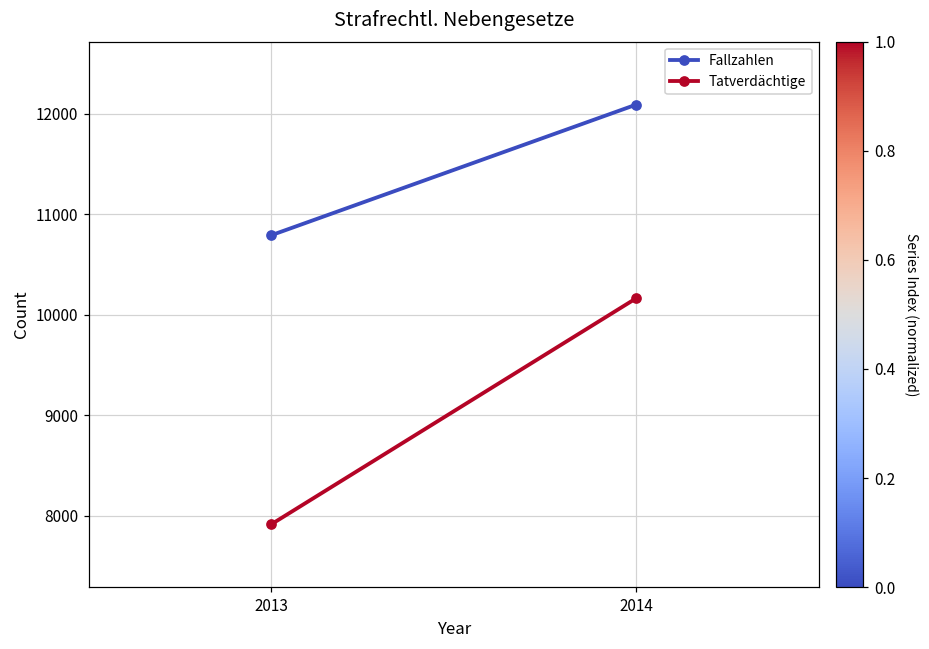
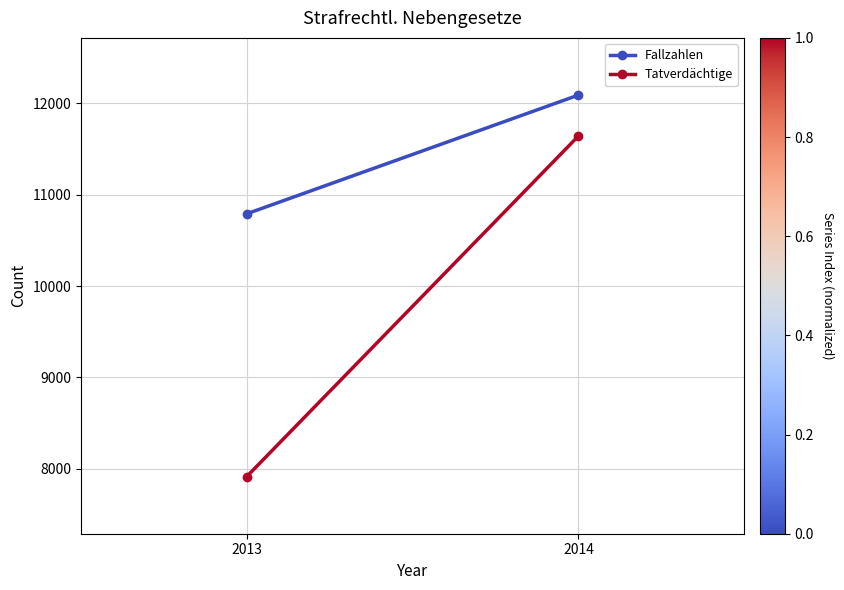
Tatverdächtige, 2014: 10200 -> 11600
